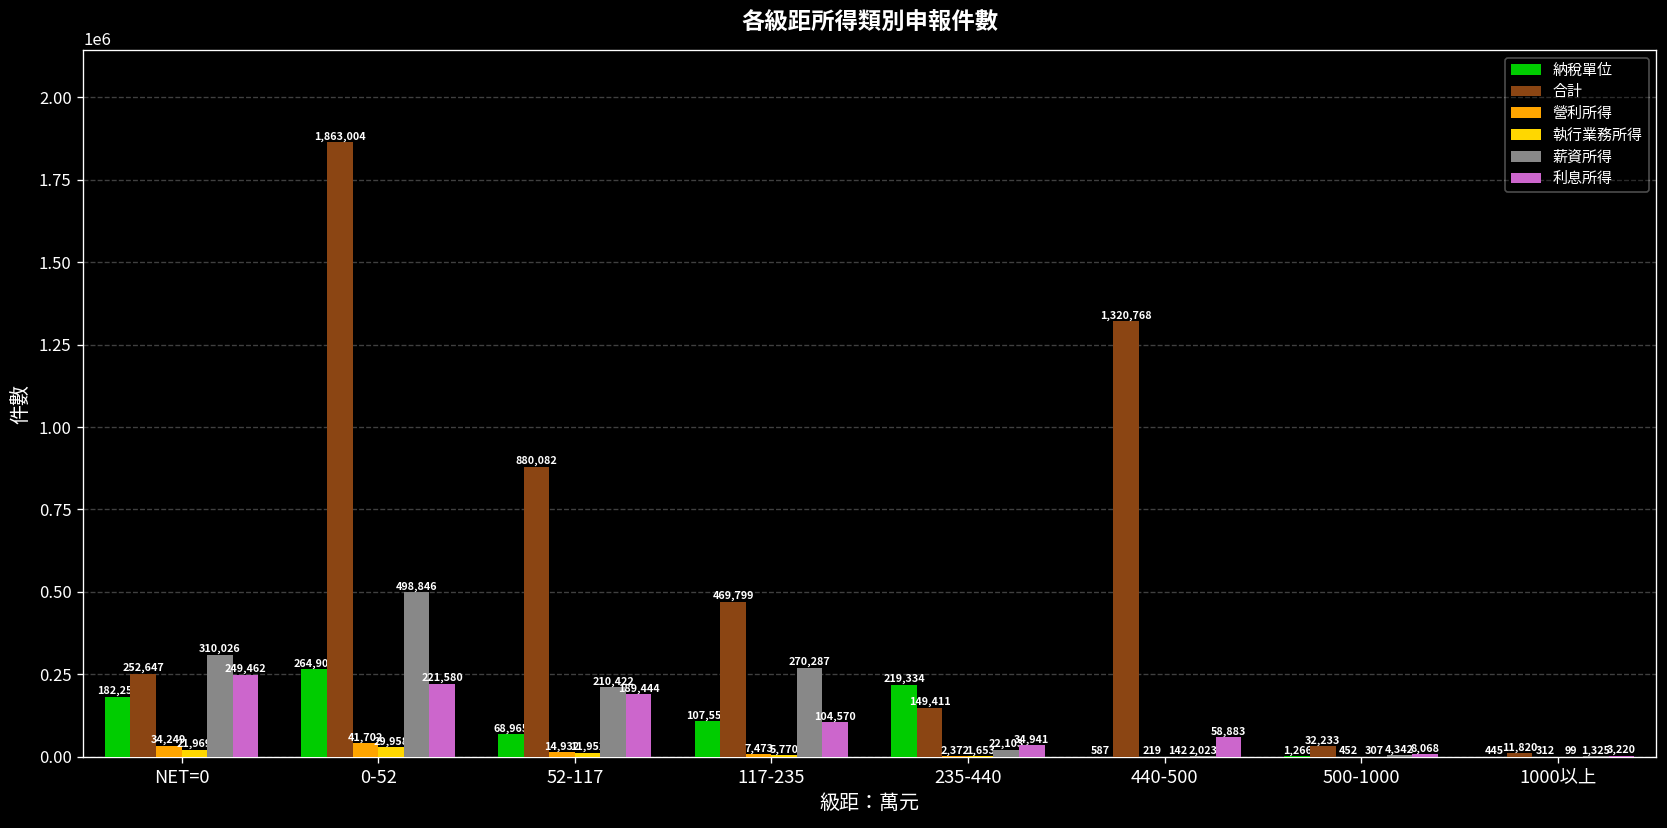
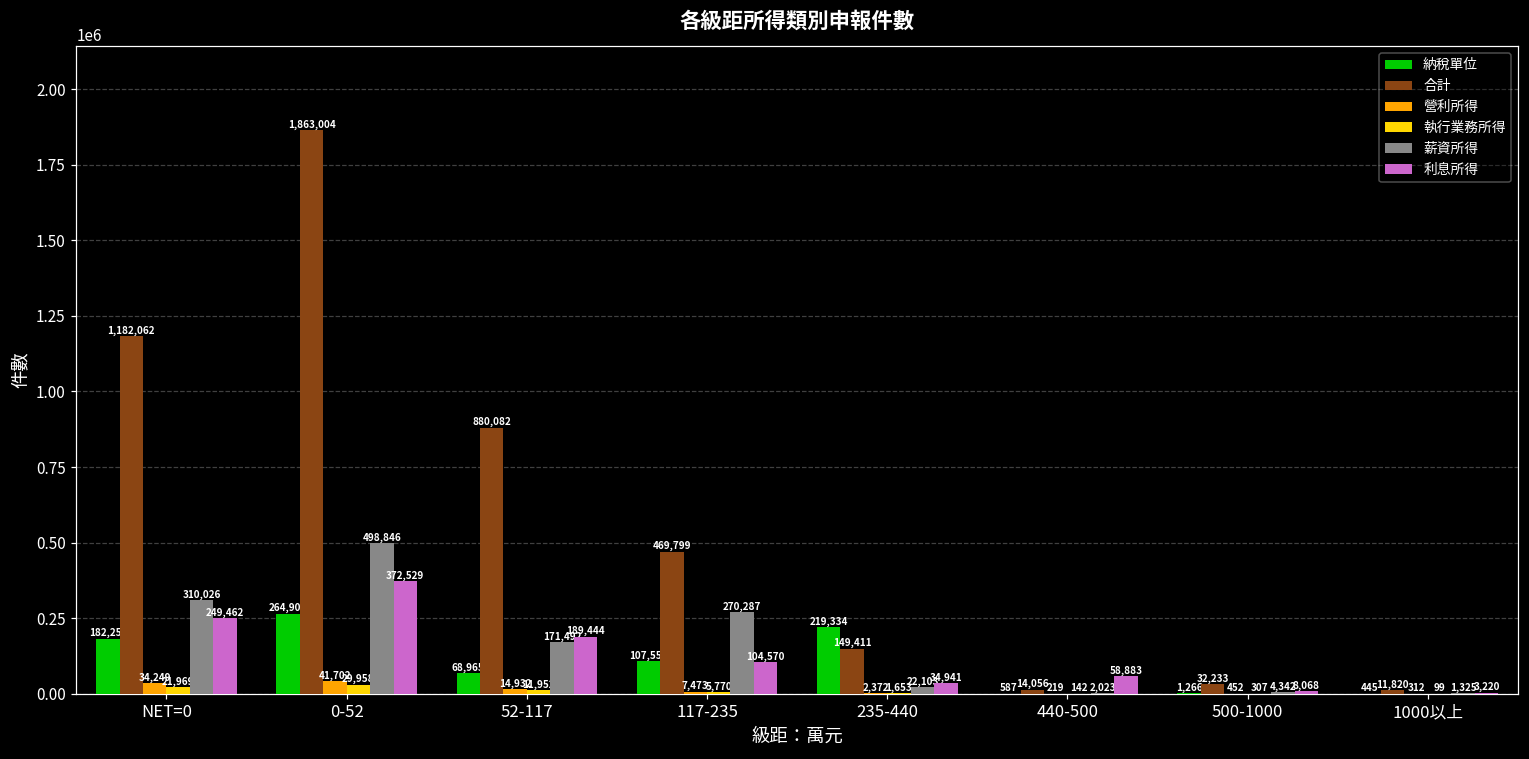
合計, NET=0: 252,647 -> 1,182,062
利息所得, 0-52: 221,580 -> 372,529
薪資所得, 52-117: 210,422 -> 171,492
合計, 440-500: 1,320,768 -> 14,056
